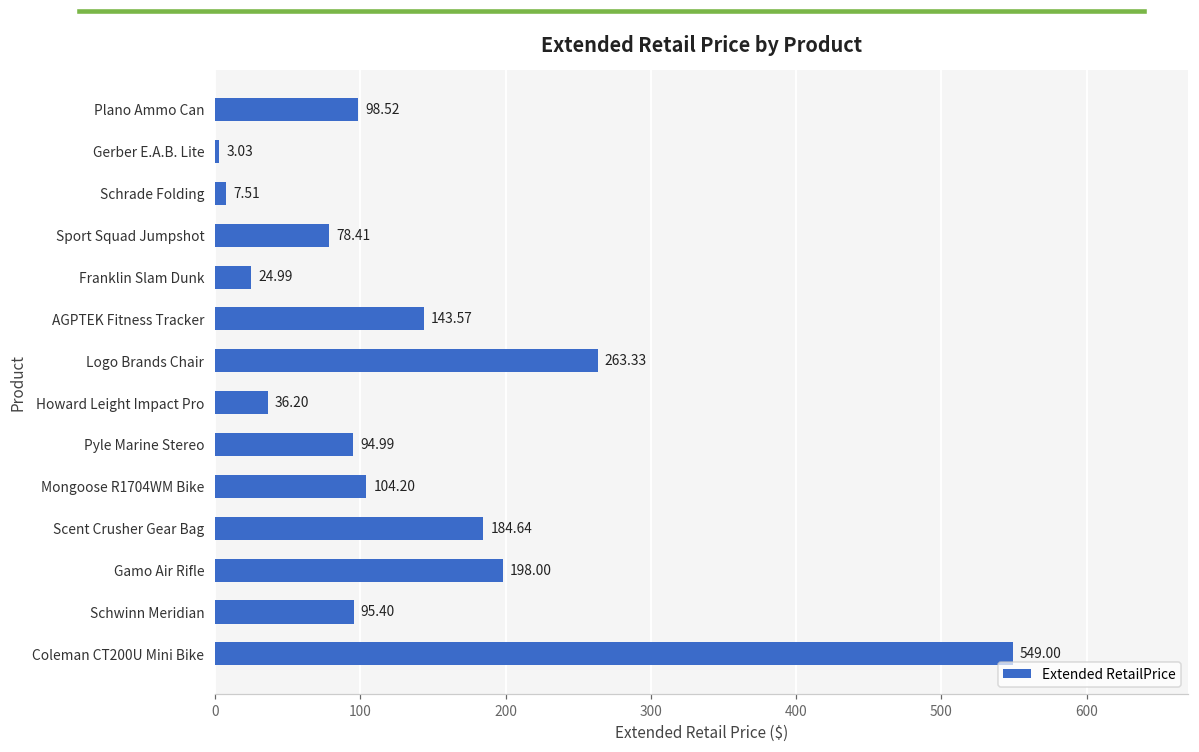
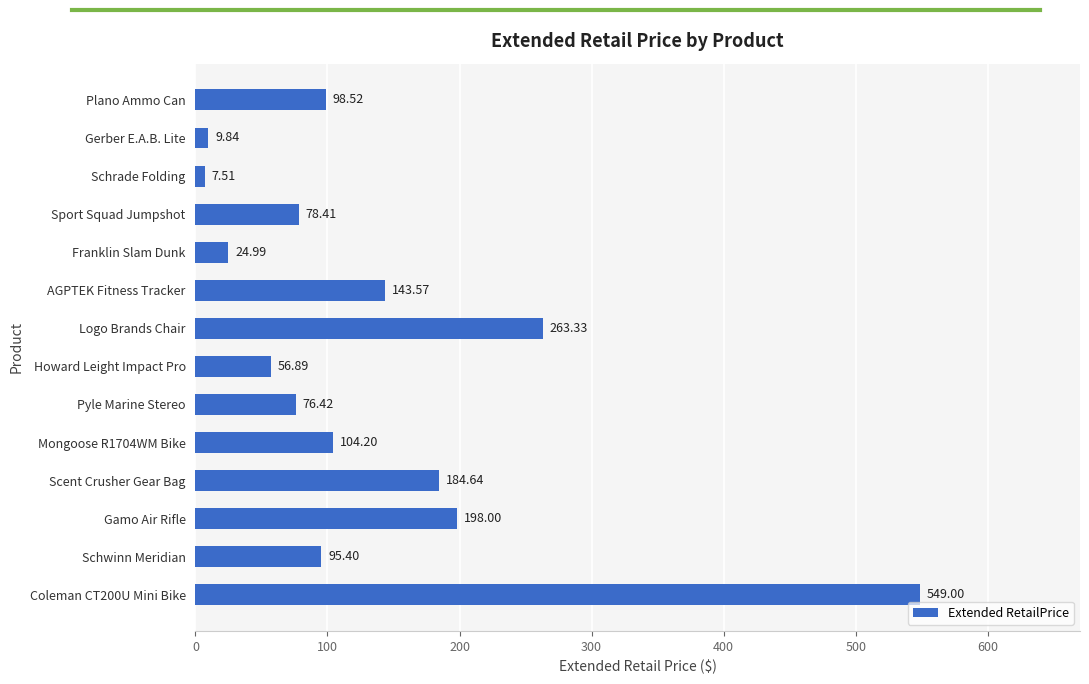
Gerber E.A.B. Lite: 3.03 -> 9.84
Howard Leight Impact Pro: 36.20 -> 56.89
Pyle Marine Stereo: 94.99 -> 76.42
